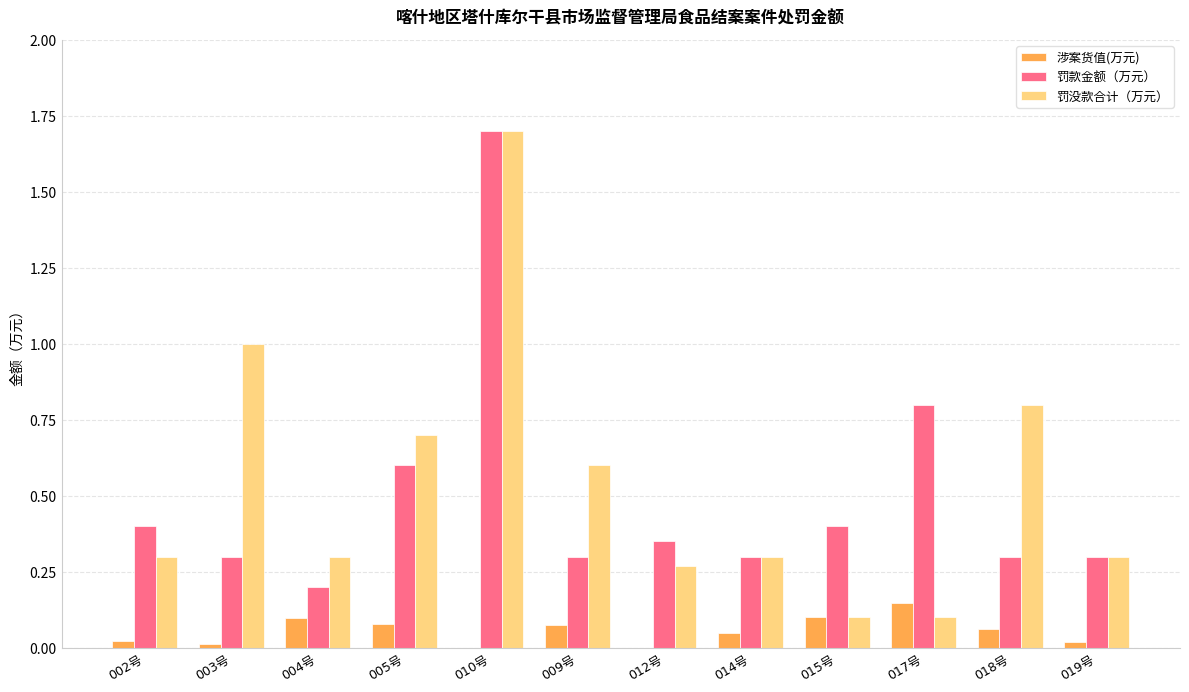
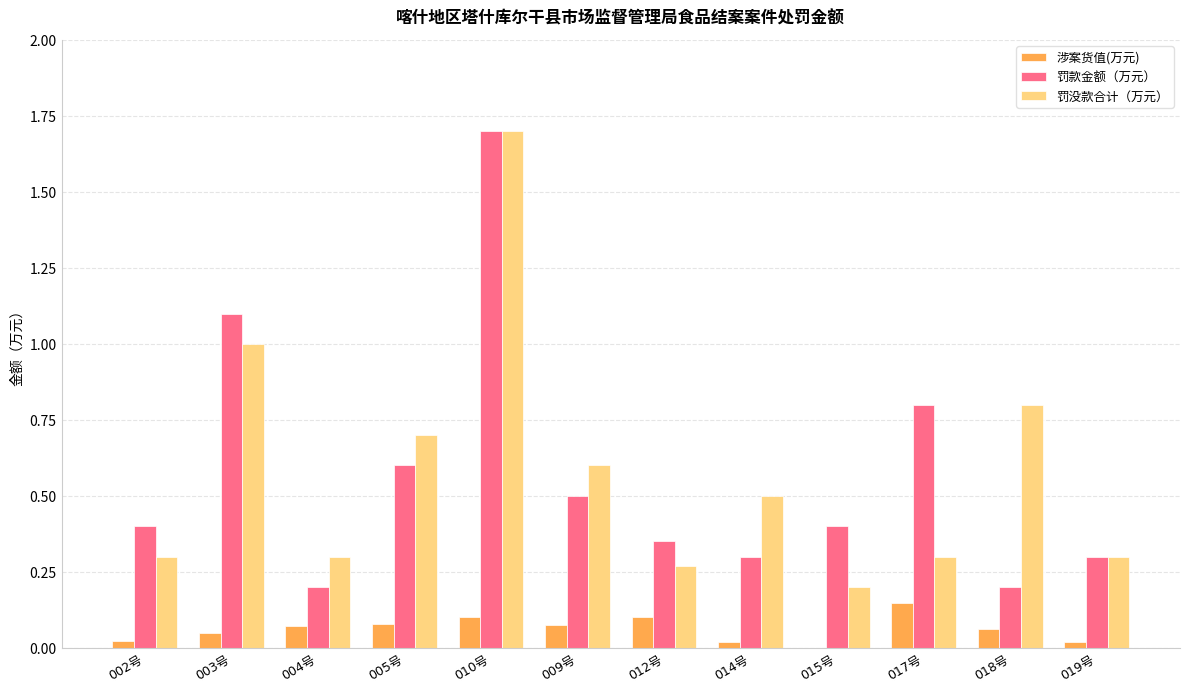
涉案货值(万元), 003号: 0.01 -> 0.05
罚款金额（万元）, 003号: 0.3 -> 1.1
涉案货值(万元), 004号: 0.10 -> 0.07
涉案货值(万元), 010号: 0.0 -> 0.1
罚款金额（万元）, 009号: 0.3 -> 0.5
涉案货值(万元), 012号: 0.0 -> 0.1
涉案货值(万元), 014号: 0.05 -> 0.02
罚没款合计（万元）, 014号: 0.3 -> 0.5
涉案货值(万元), 015号: 0.1 -> 0.0
罚没款合计（万元）, 015号: 0.1 -> 0.2
罚没款合计（万元）, 017号: 0.1 -> 0.3
罚款金额（万元）, 018号: 0.3 -> 0.2
